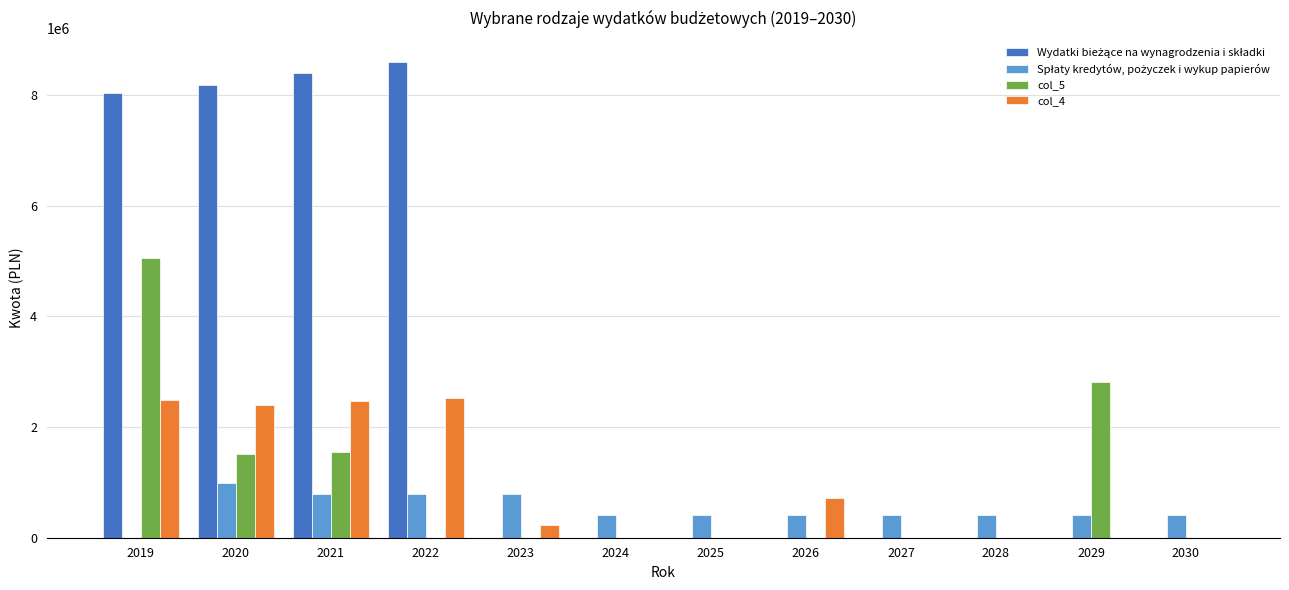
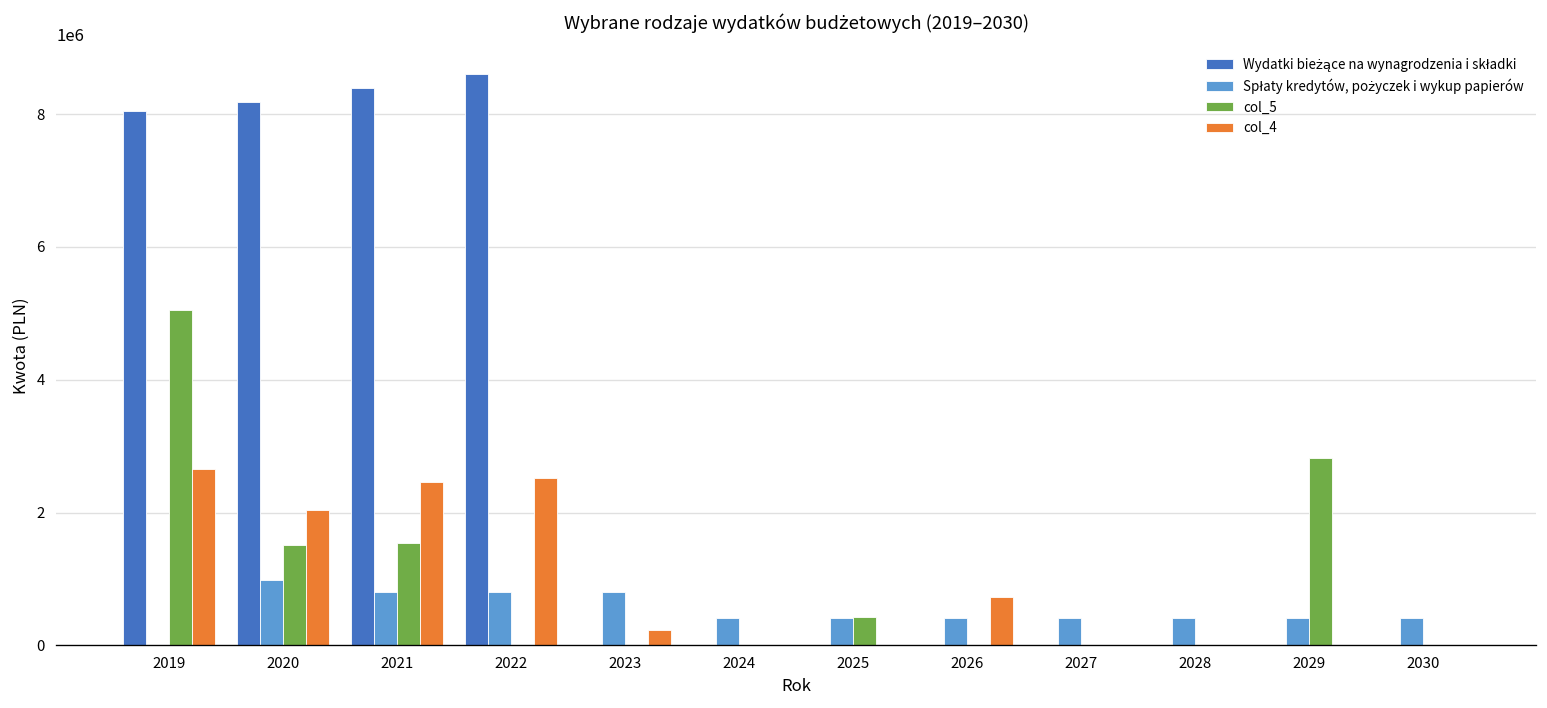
col_4, 2019: 2500000 -> 2700000
col_4, 2020: 2400000 -> 2000000
col_5, 2025: 0 -> 400000
